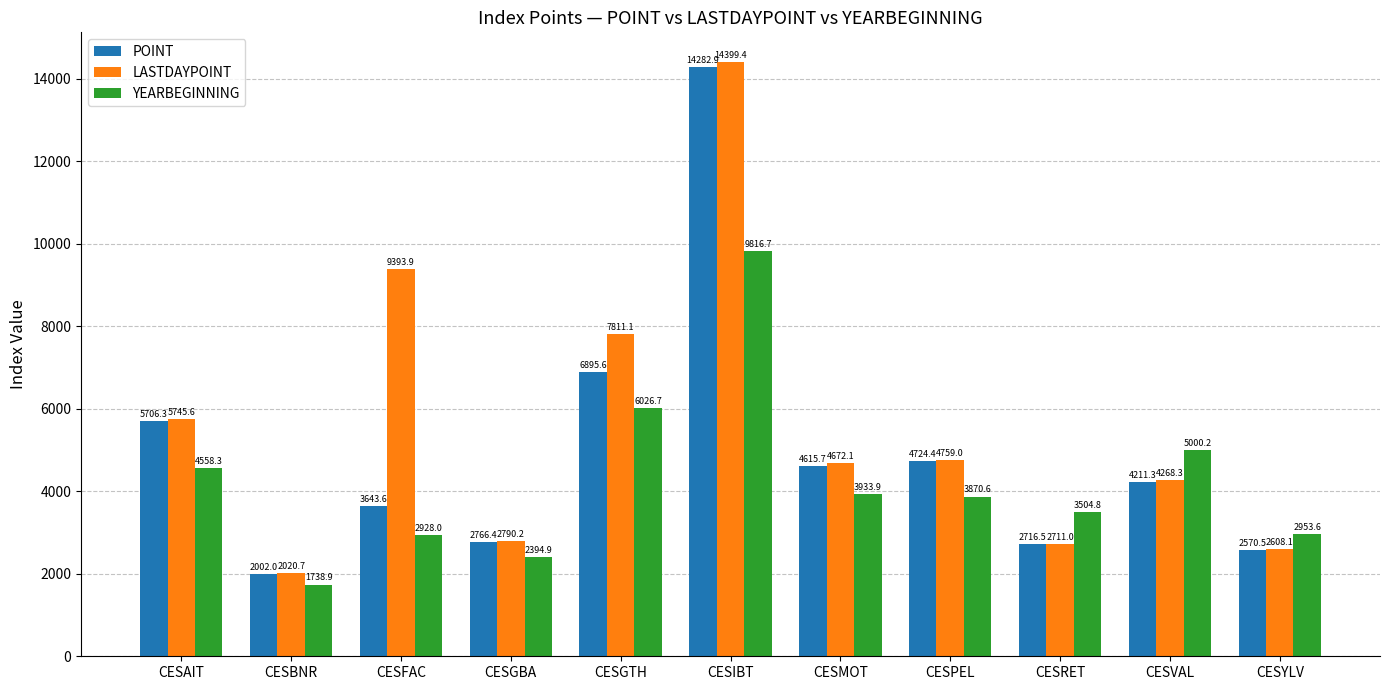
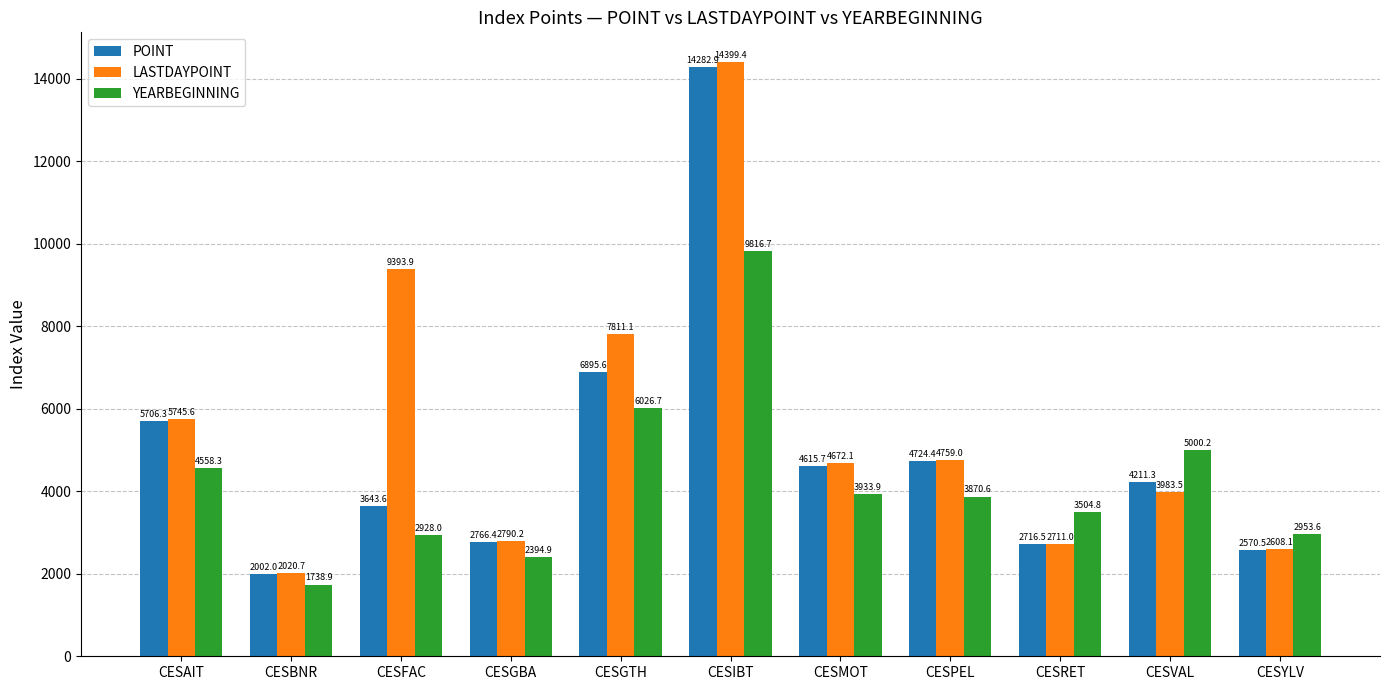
LASTDAYPOINT, CESVAL: 4268.3 -> 3983.5
